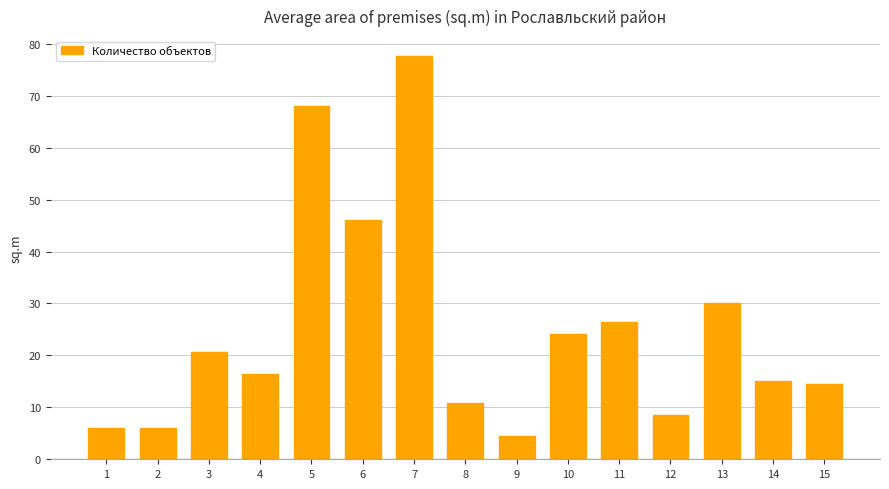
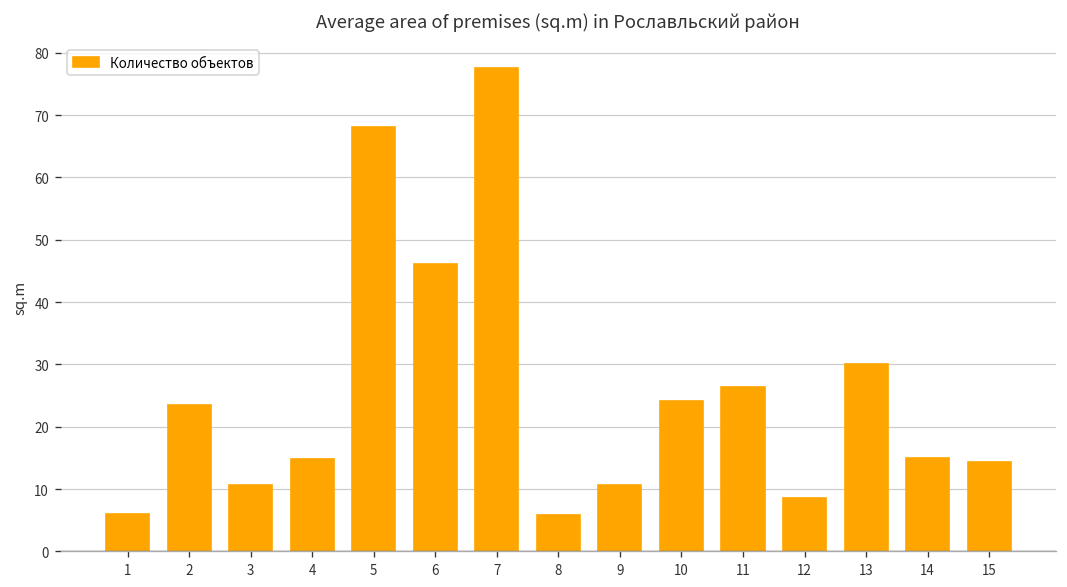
2: 6 -> 23
3: 21 -> 11
4: 17 -> 15
8: 11 -> 6
9: 4 -> 11
